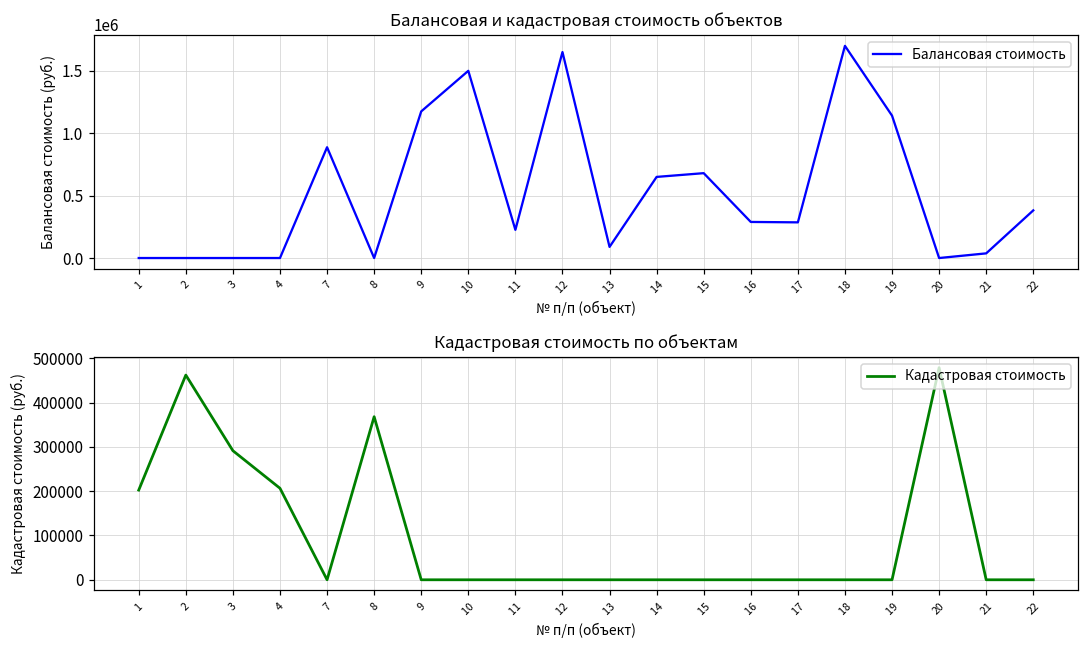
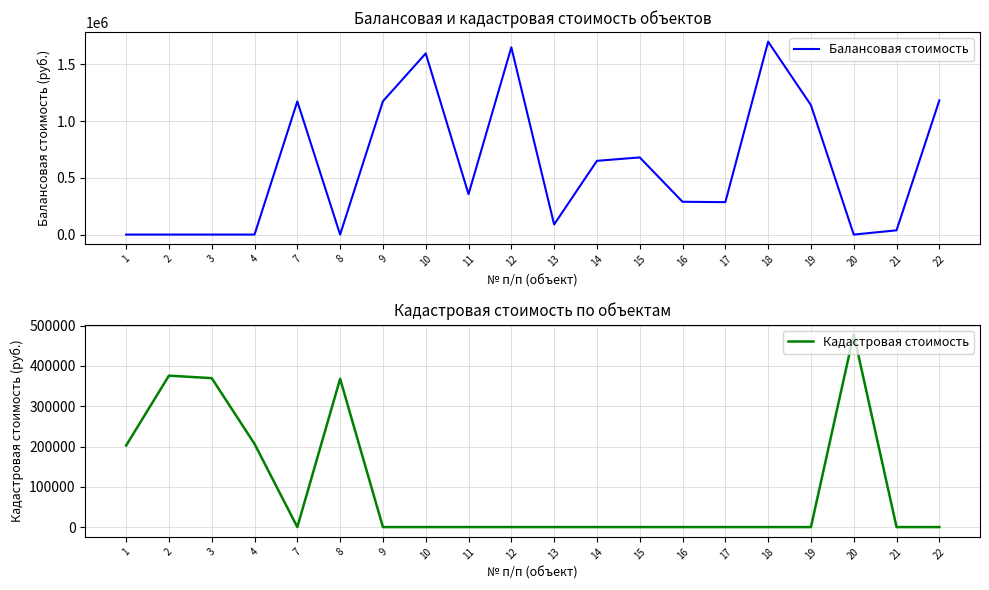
Балансовая и кадастровая стоимость объектов, 7: 890000 -> 1170000
Балансовая и кадастровая стоимость объектов, 10: 1500000 -> 1600000
Балансовая и кадастровая стоимость объектов, 11: 230000 -> 360000
Балансовая и кадастровая стоимость объектов, 22: 380000 -> 1180000
Кадастровая стоимость по объектам, 2: 460000 -> 380000
Кадастровая стоимость по объектам, 3: 290000 -> 370000
